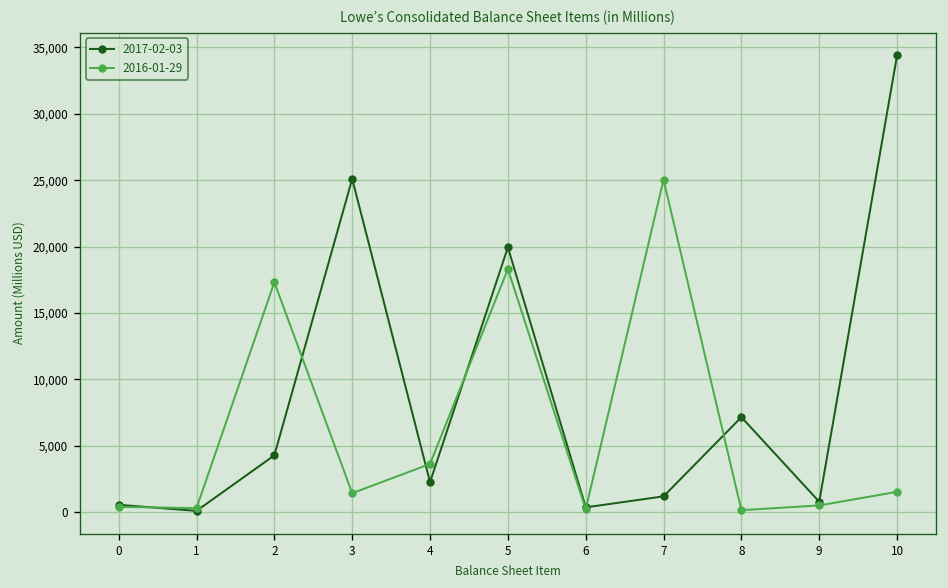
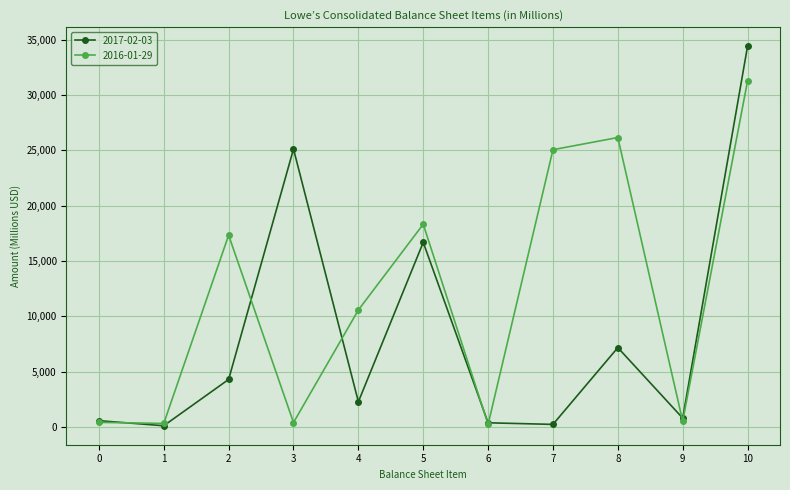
2016-01-29, 3: 1,400 -> 400
2016-01-29, 4: 3,600 -> 10,600
2017-02-03, 5: 19,900 -> 16,700
2017-02-03, 7: 1,200 -> 200
2016-01-29, 8: 200 -> 26,100
2016-01-29, 10: 1,500 -> 31,300
